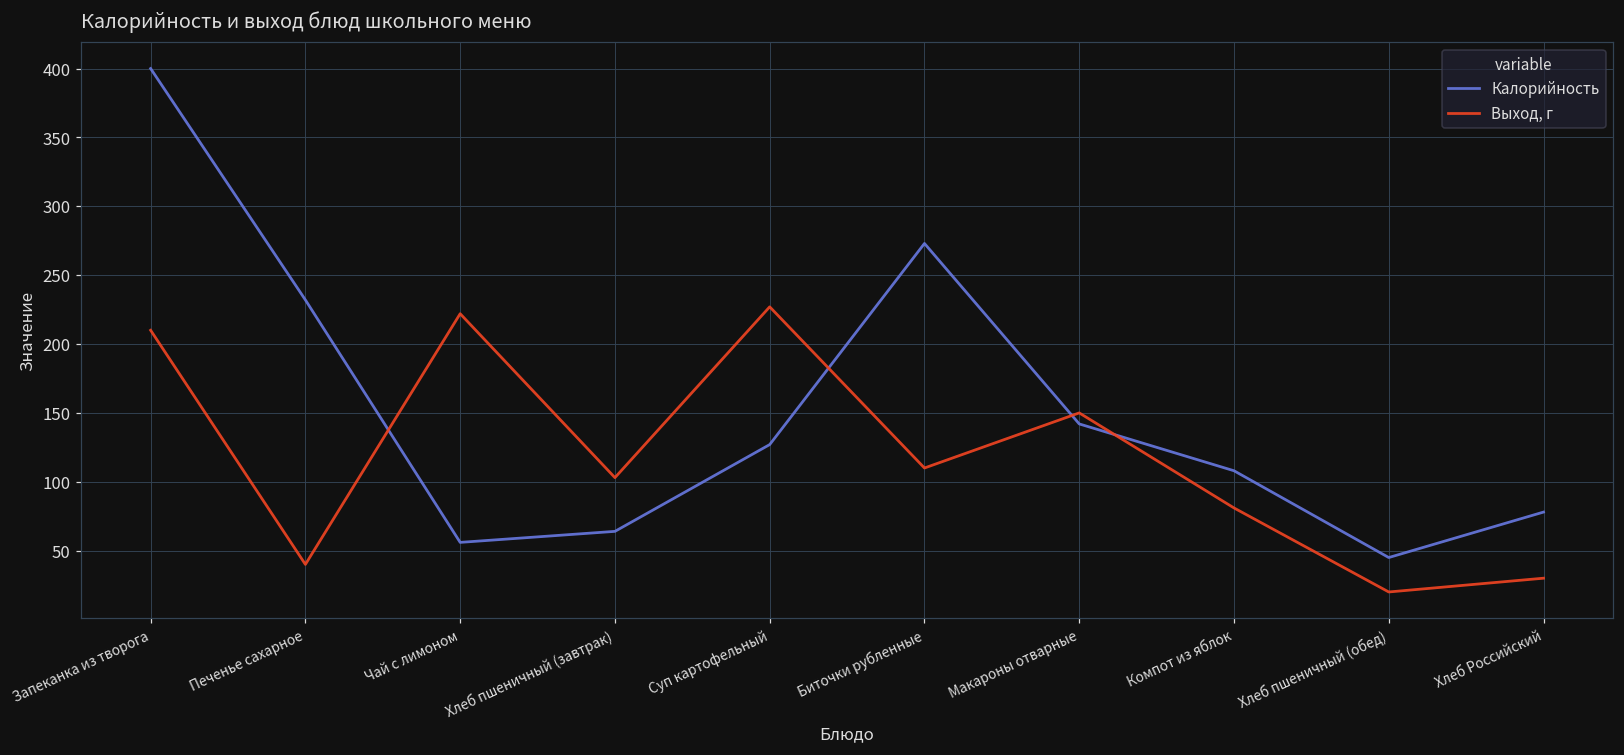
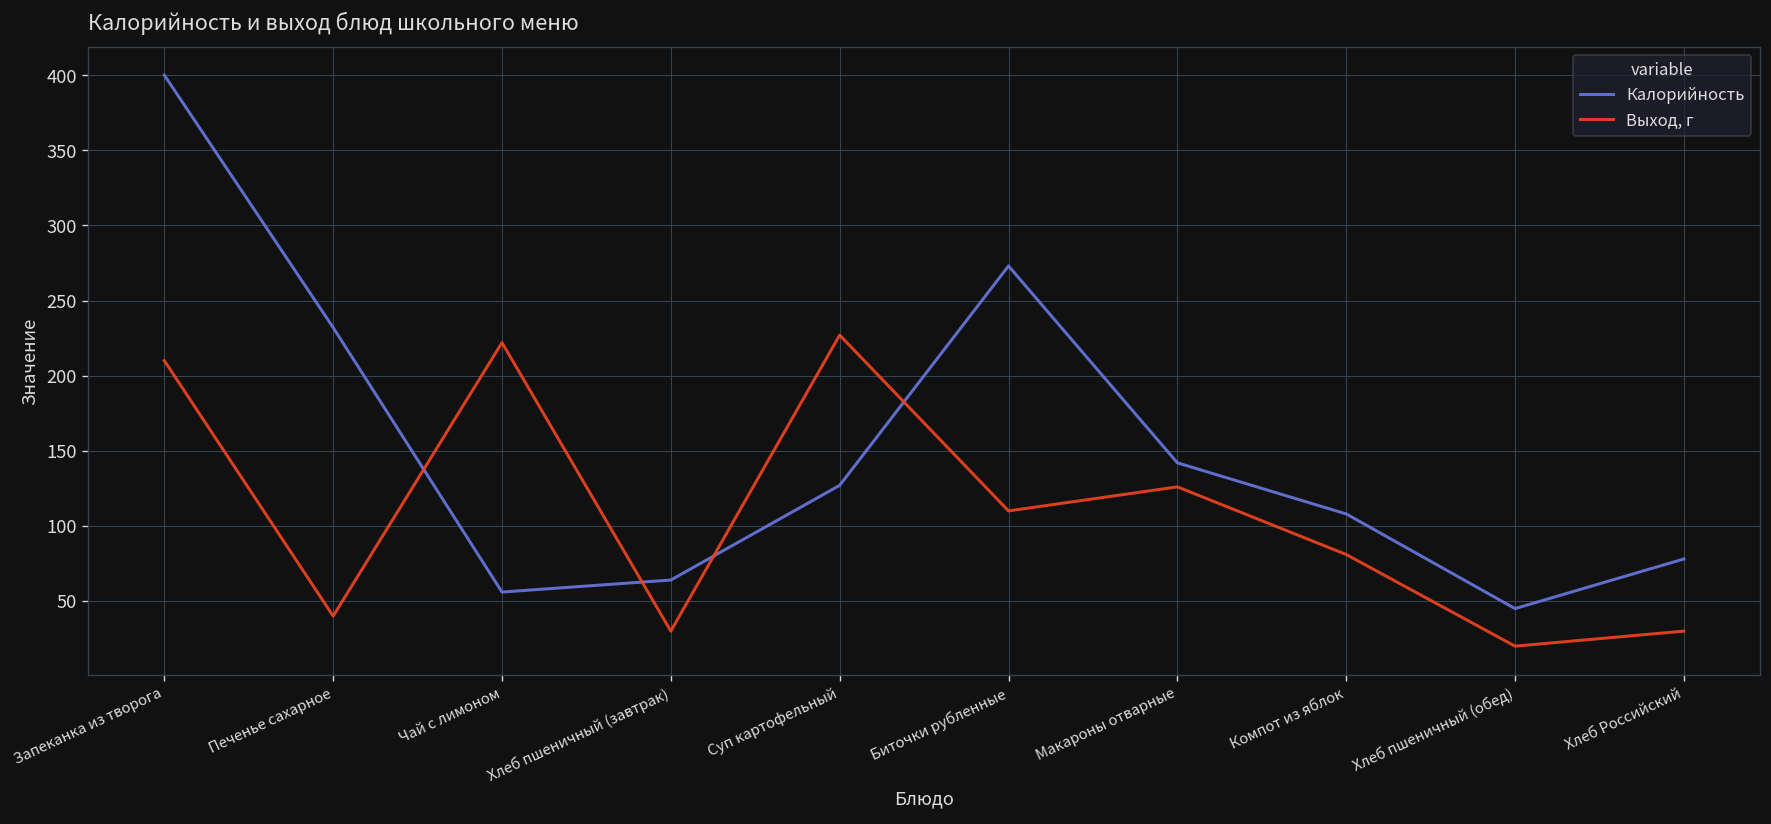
Выход, г, Хлеб пшеничный (завтрак): 103 -> 30
Выход, г, Макароны отварные: 150 -> 126
